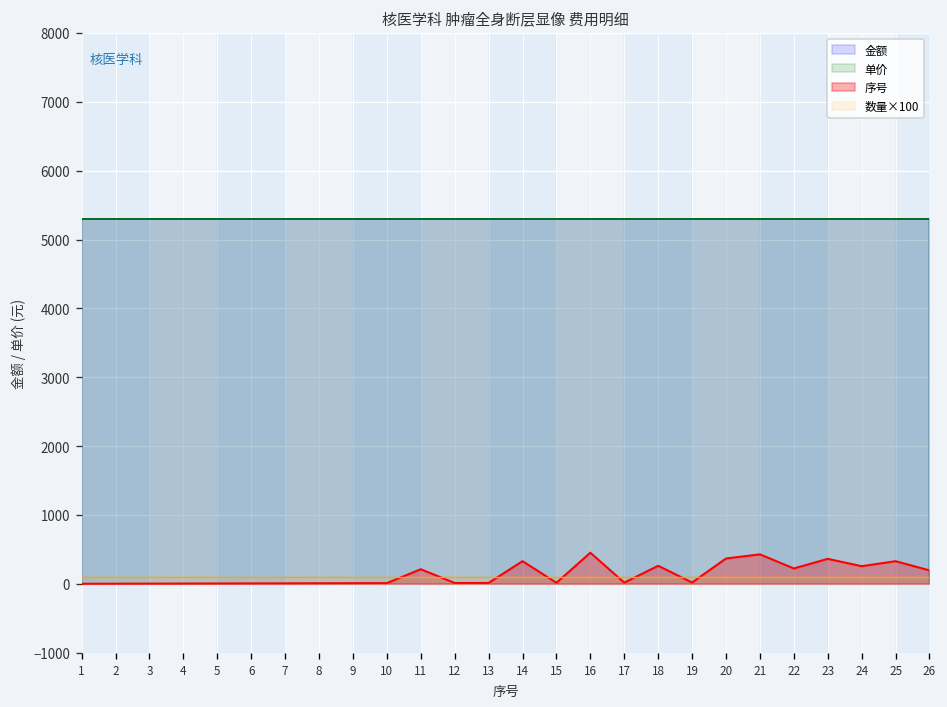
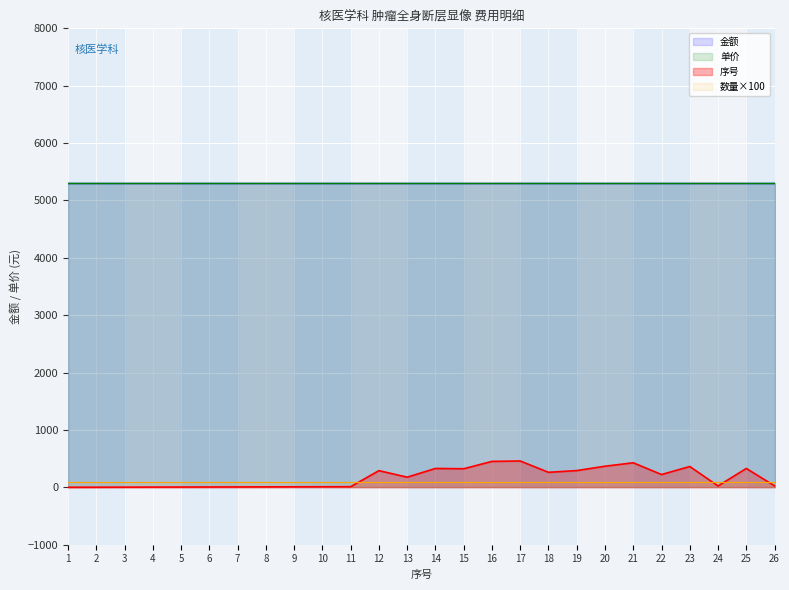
序号, 11: 200 -> 0
序号, 12: 0 -> 300
序号, 13: 0 -> 200
序号, 15: 0 -> 300
序号, 17: 0 -> 500
序号, 19: 0 -> 300
序号, 24: 300 -> 0
序号, 26: 200 -> 0
